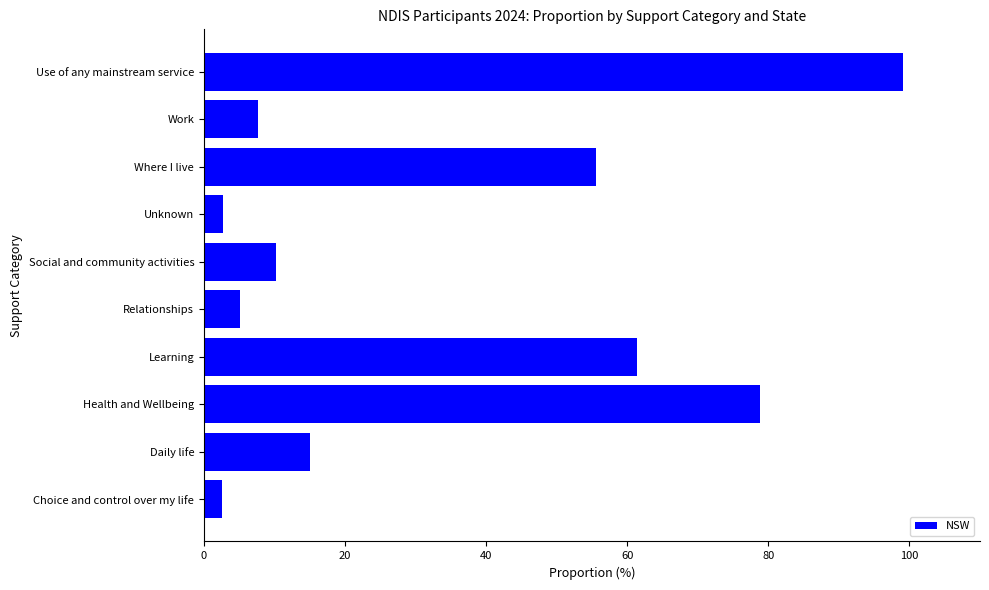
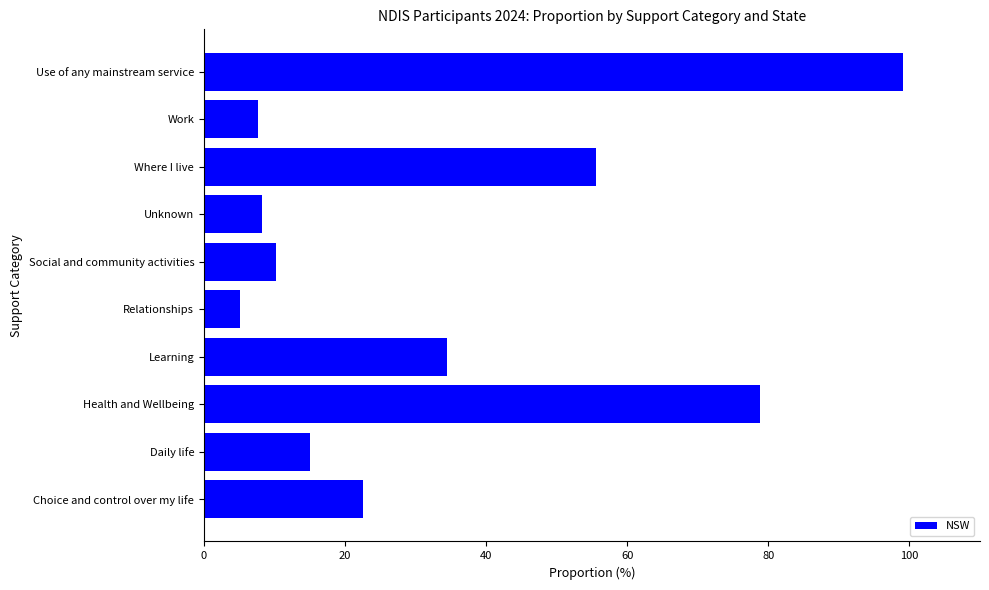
Unknown: 3 -> 8
Learning: 61 -> 35
Choice and control over my life: 3 -> 23
